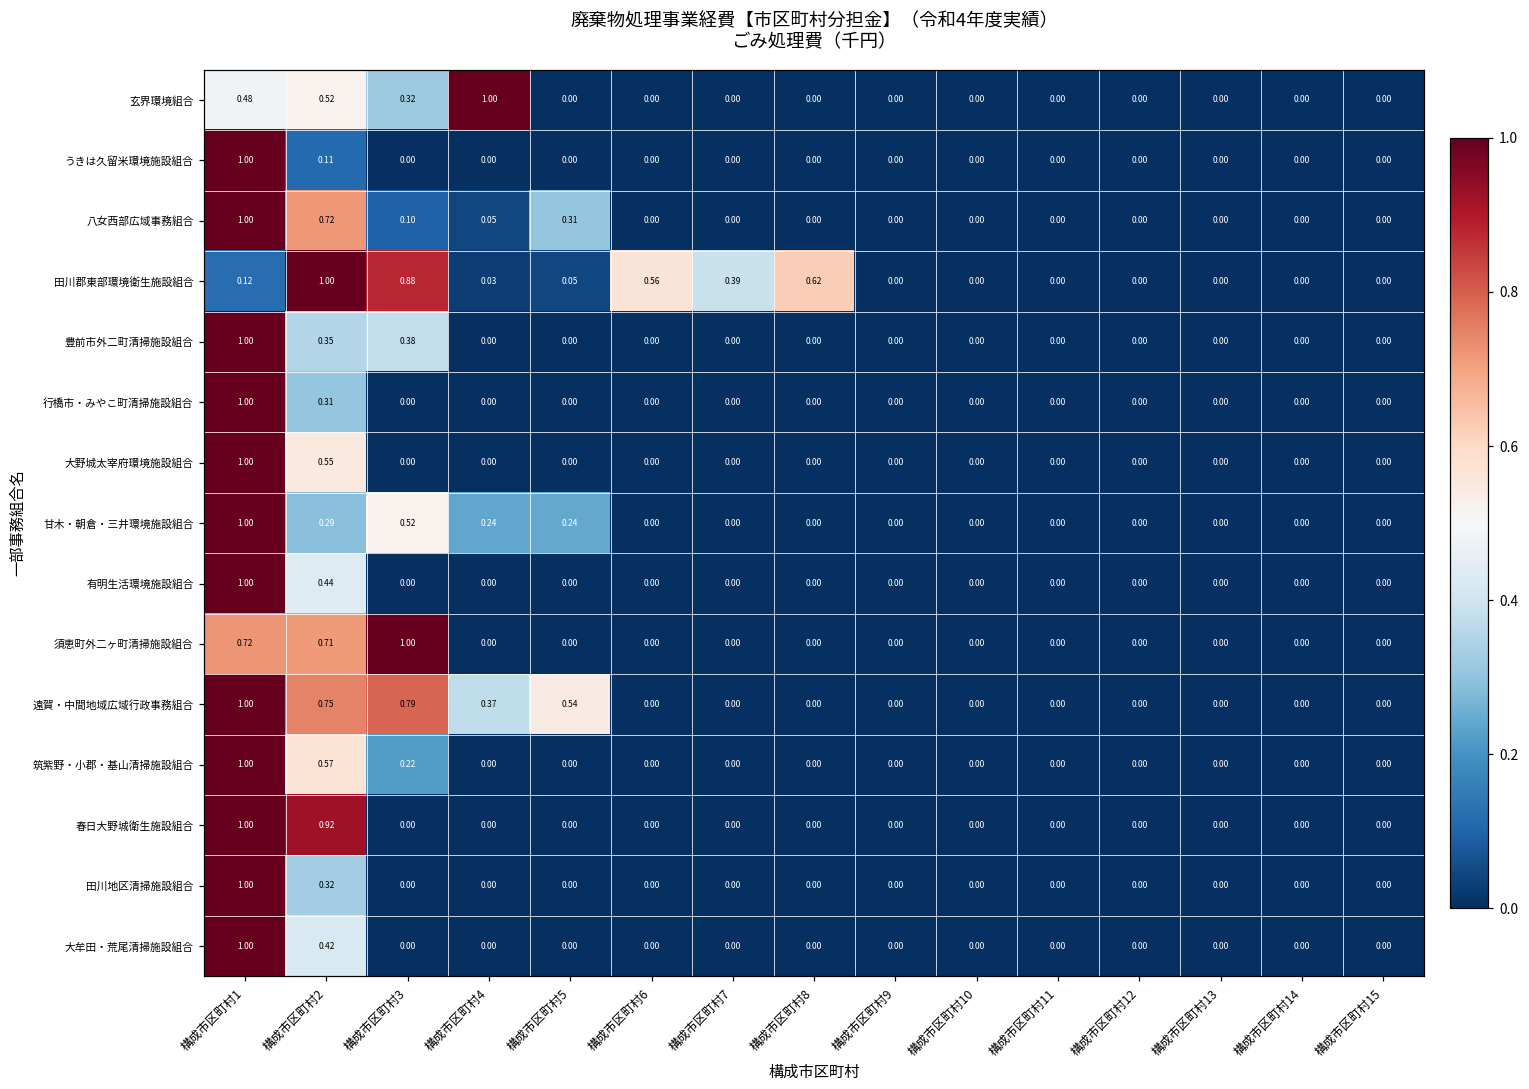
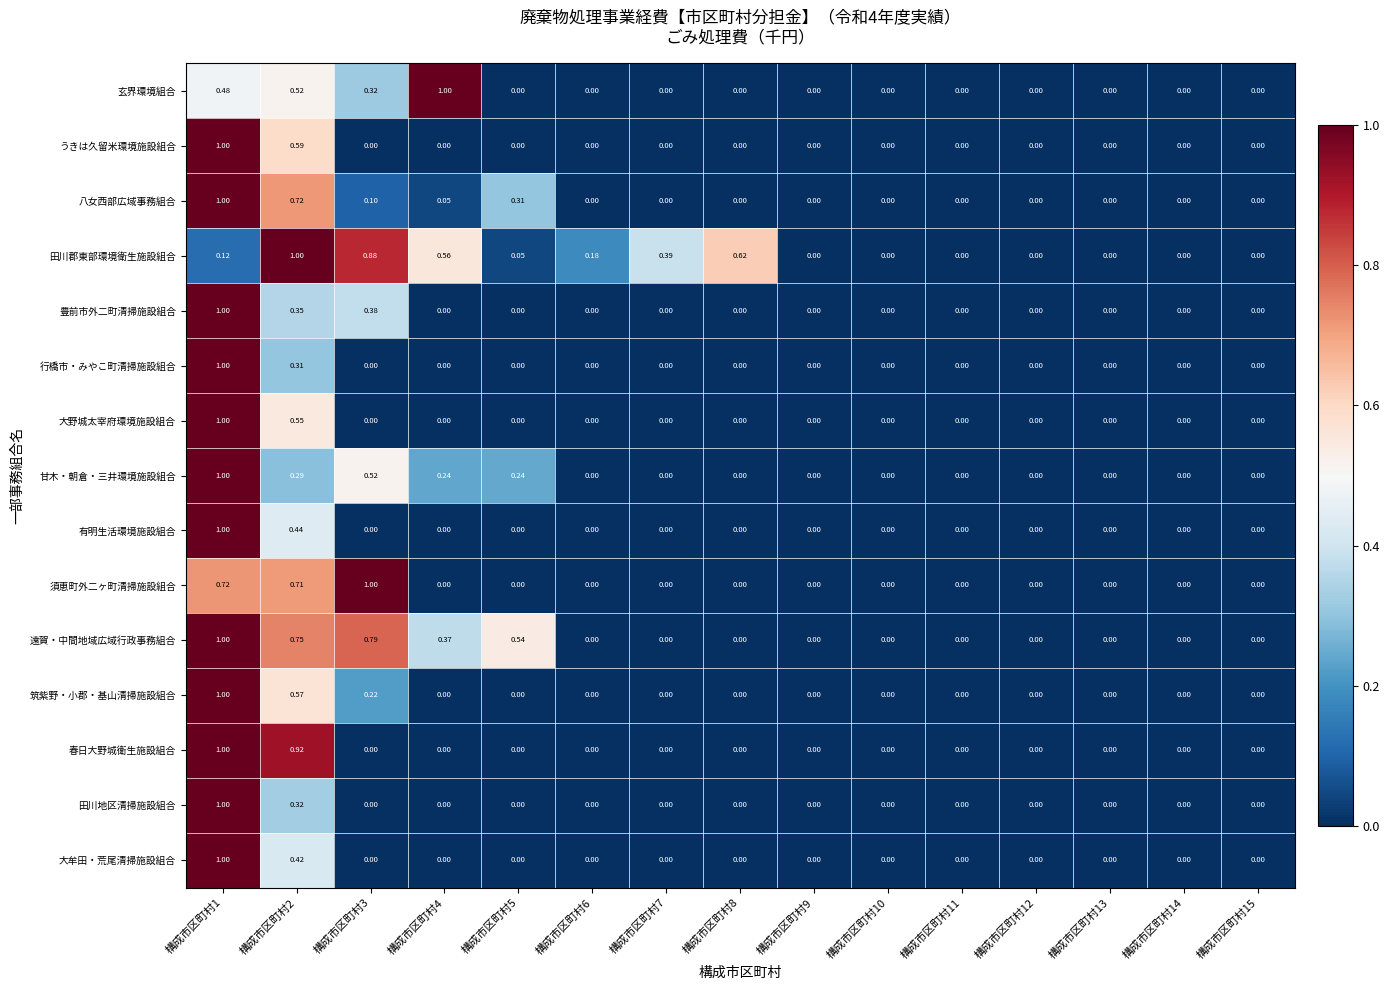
うきは久留米環境施設組合, 構成市区町村2: 0.11 -> 0.59
田川郡東部環境衛生施設組合, 構成市区町村4: 0.03 -> 0.56
田川郡東部環境衛生施設組合, 構成市区町村6: 0.56 -> 0.18
